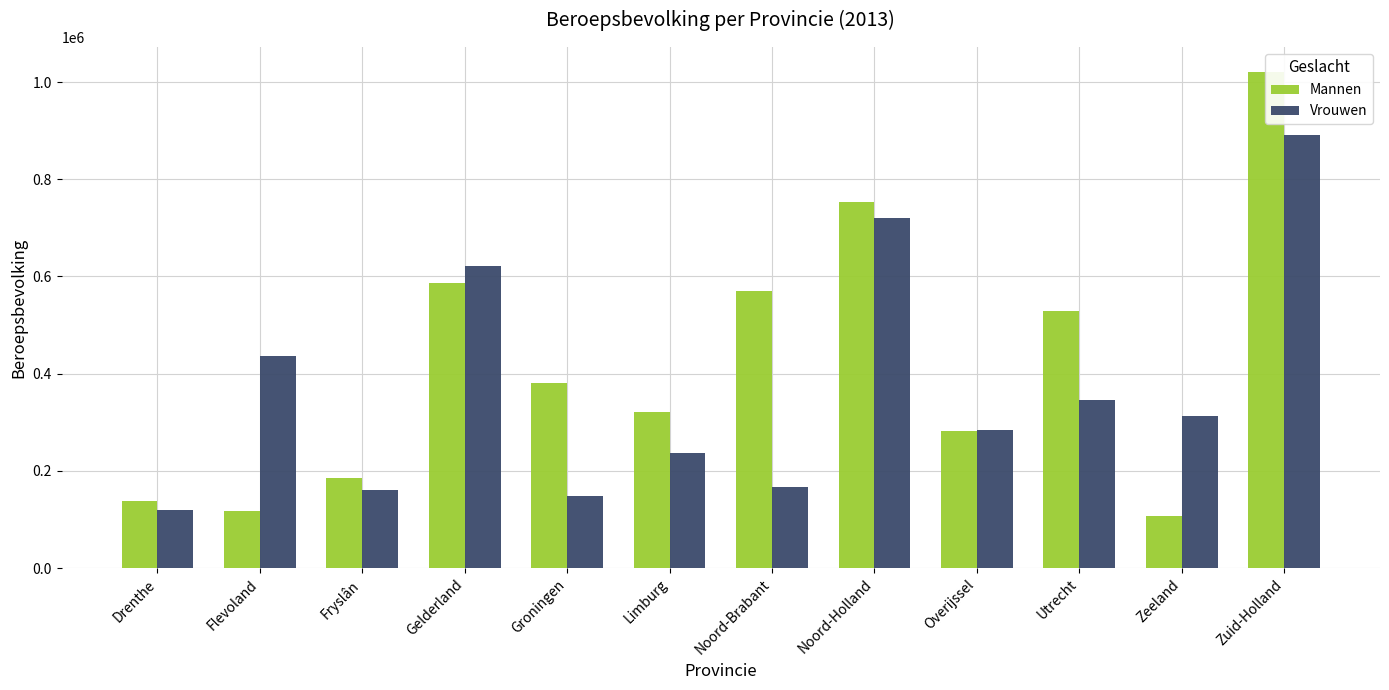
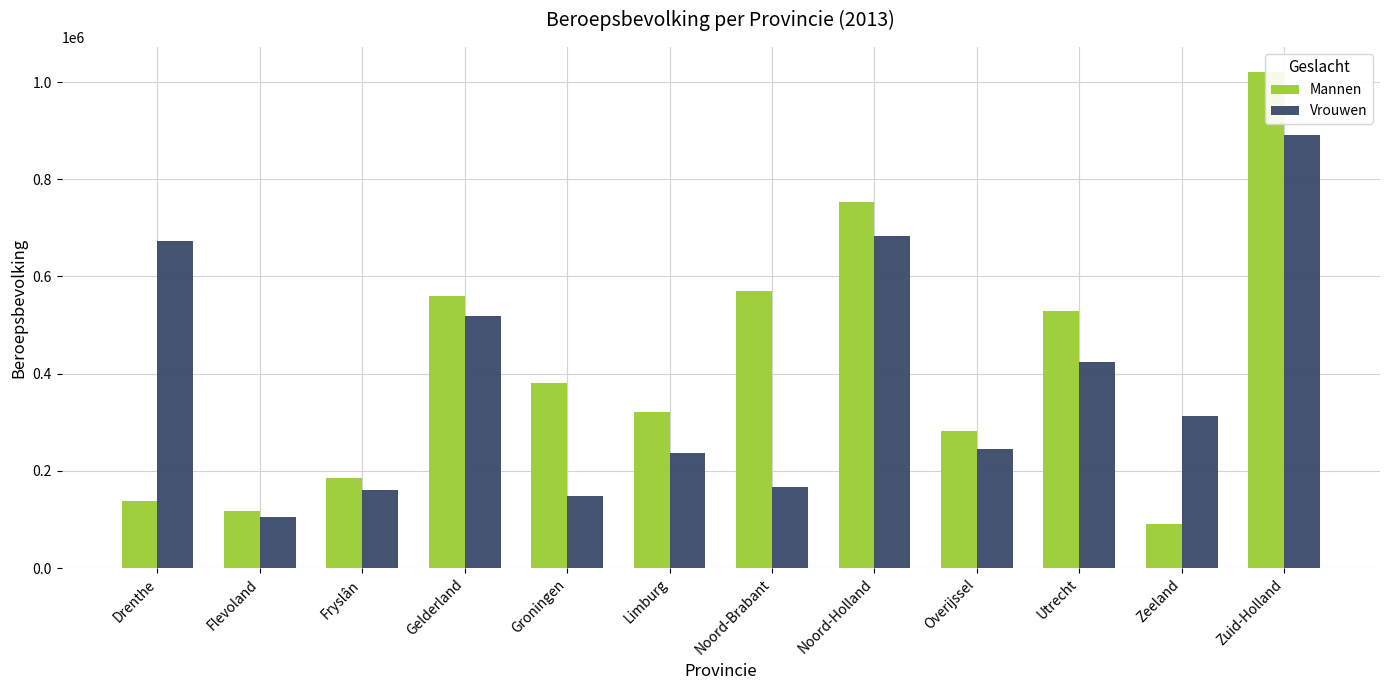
Vrouwen, Drenthe: 120000 -> 670000
Vrouwen, Flevoland: 440000 -> 110000
Mannen, Gelderland: 590000 -> 560000
Vrouwen, Gelderland: 620000 -> 520000
Vrouwen, Noord-Holland: 720000 -> 680000
Vrouwen, Overijssel: 290000 -> 240000
Vrouwen, Utrecht: 350000 -> 420000
Mannen, Zeeland: 110000 -> 90000
